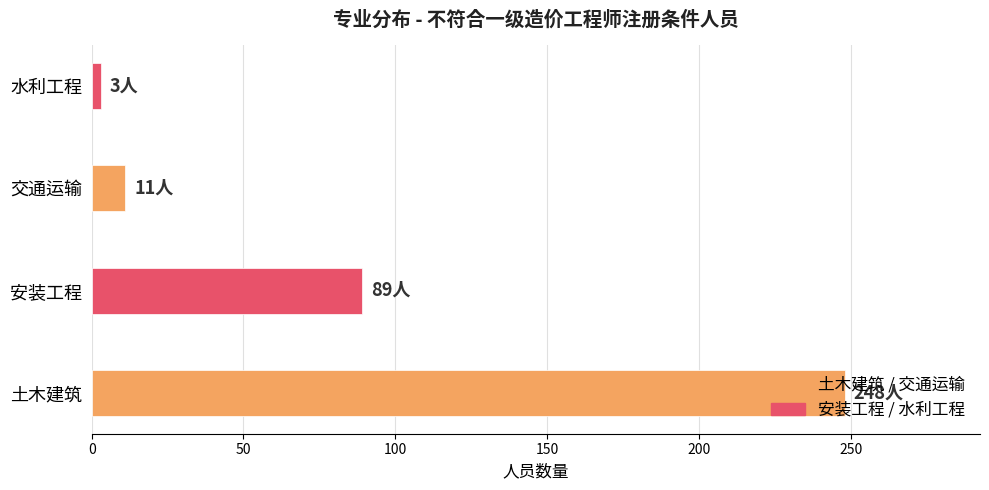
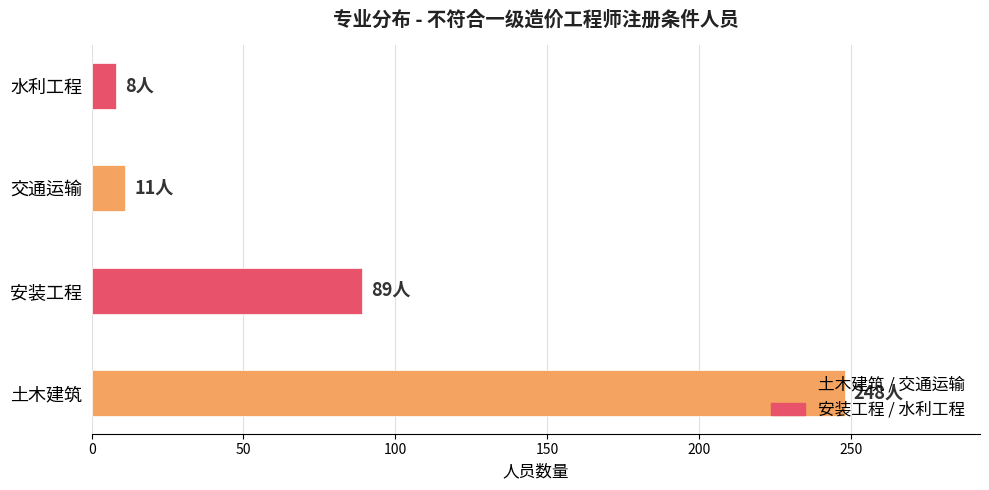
水利工程: 3人 -> 8人
